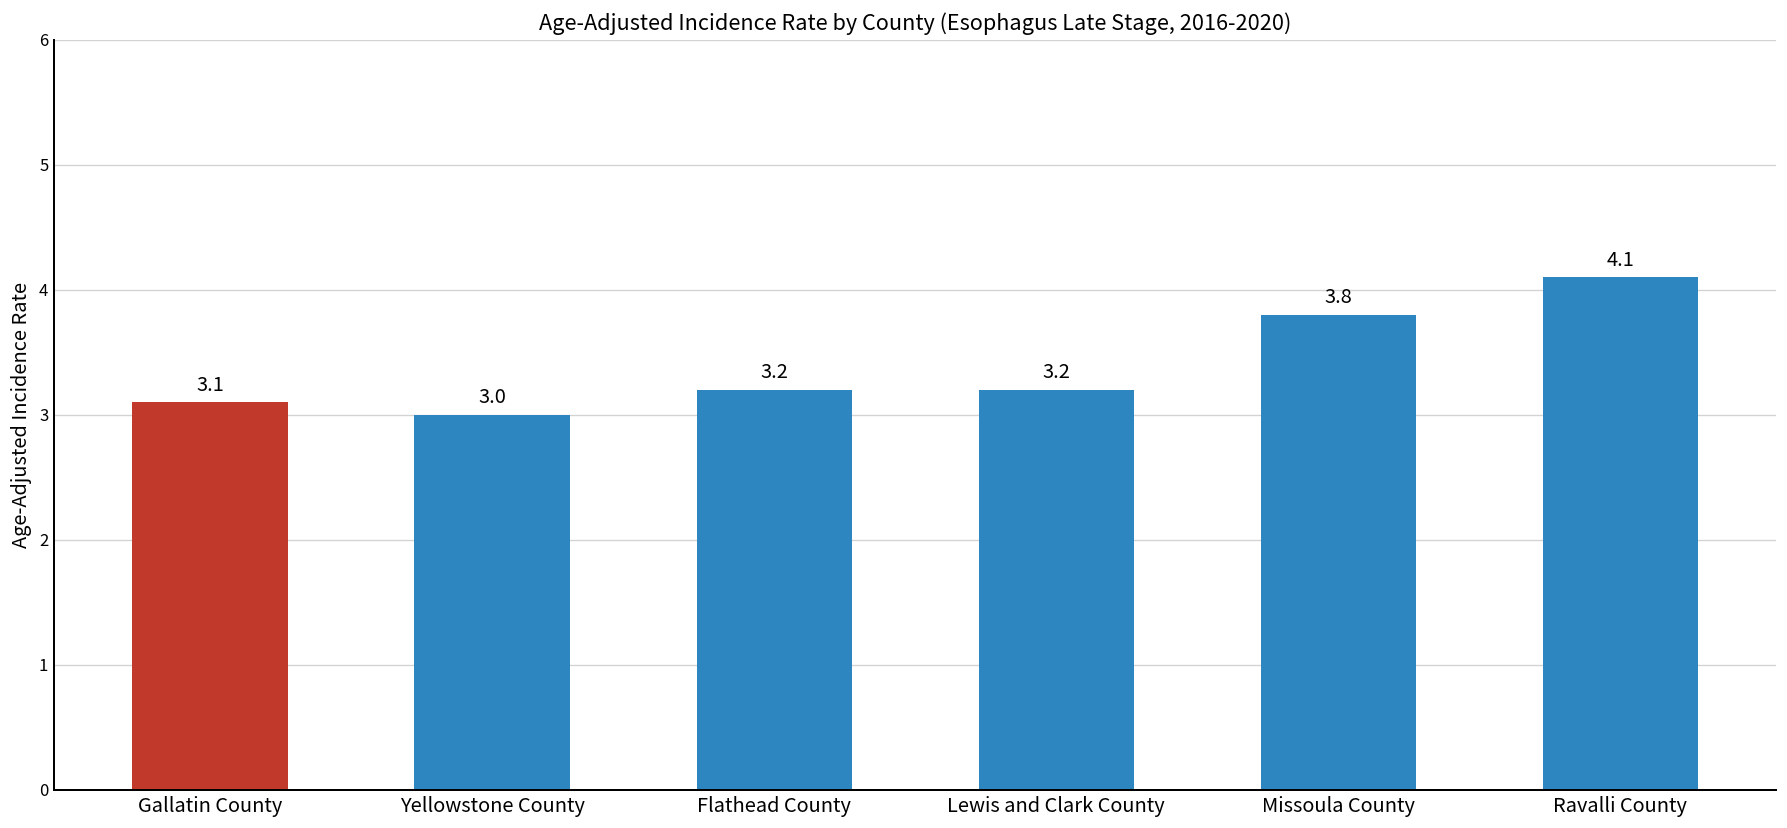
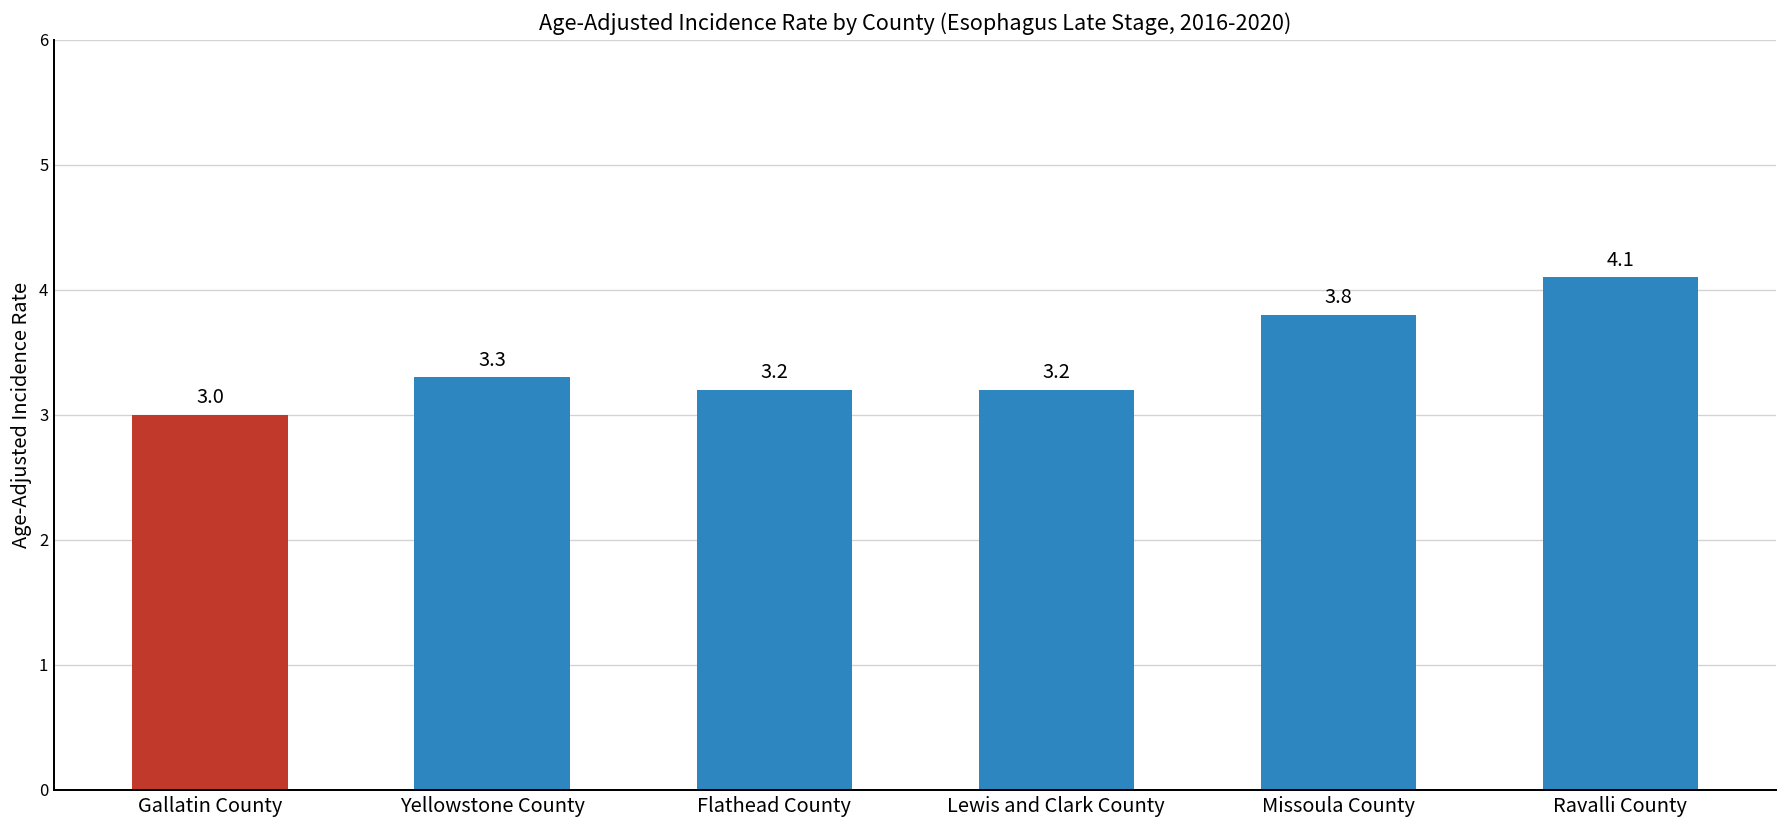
Gallatin County: 3.1 -> 3.0
Yellowstone County: 3.0 -> 3.3
